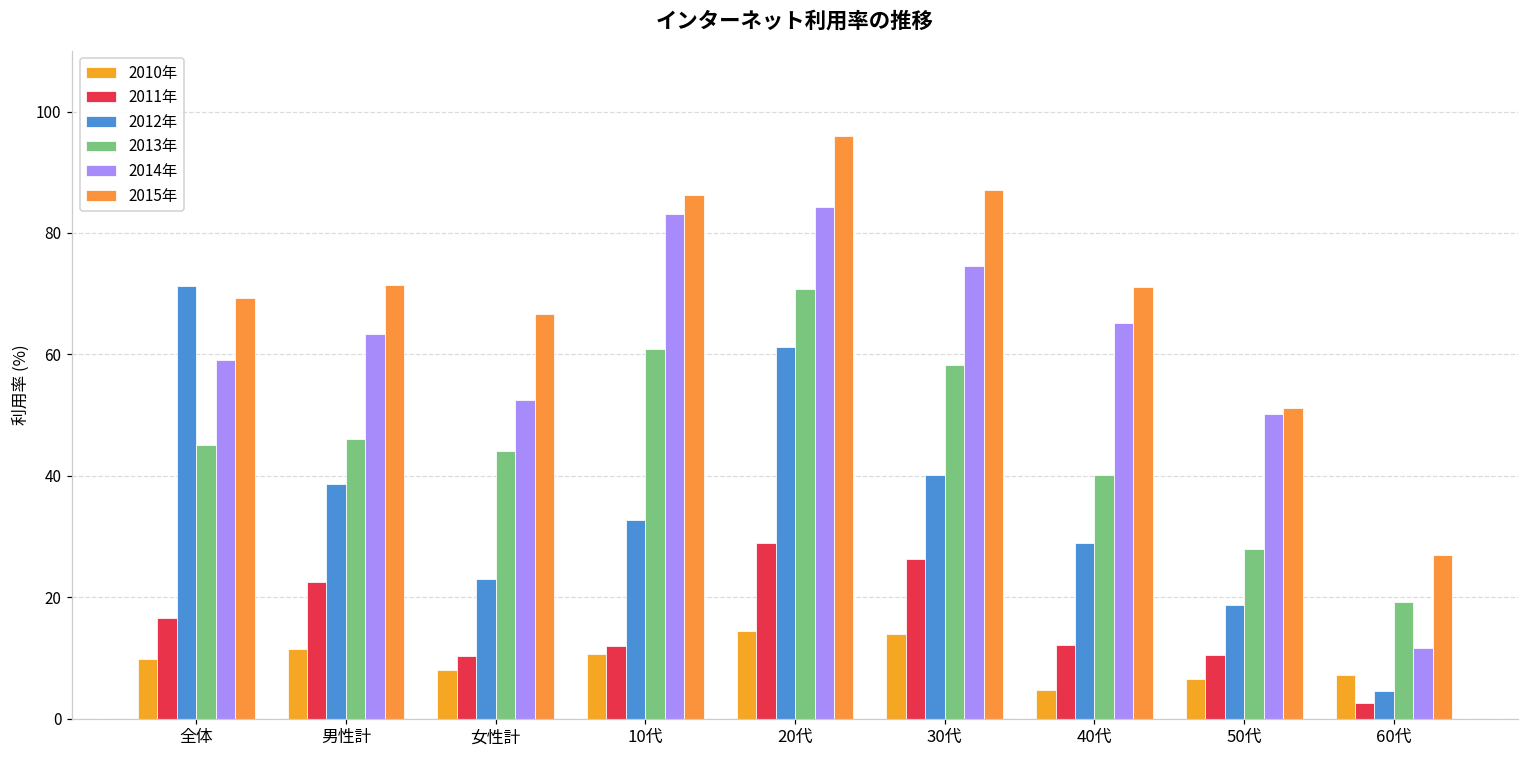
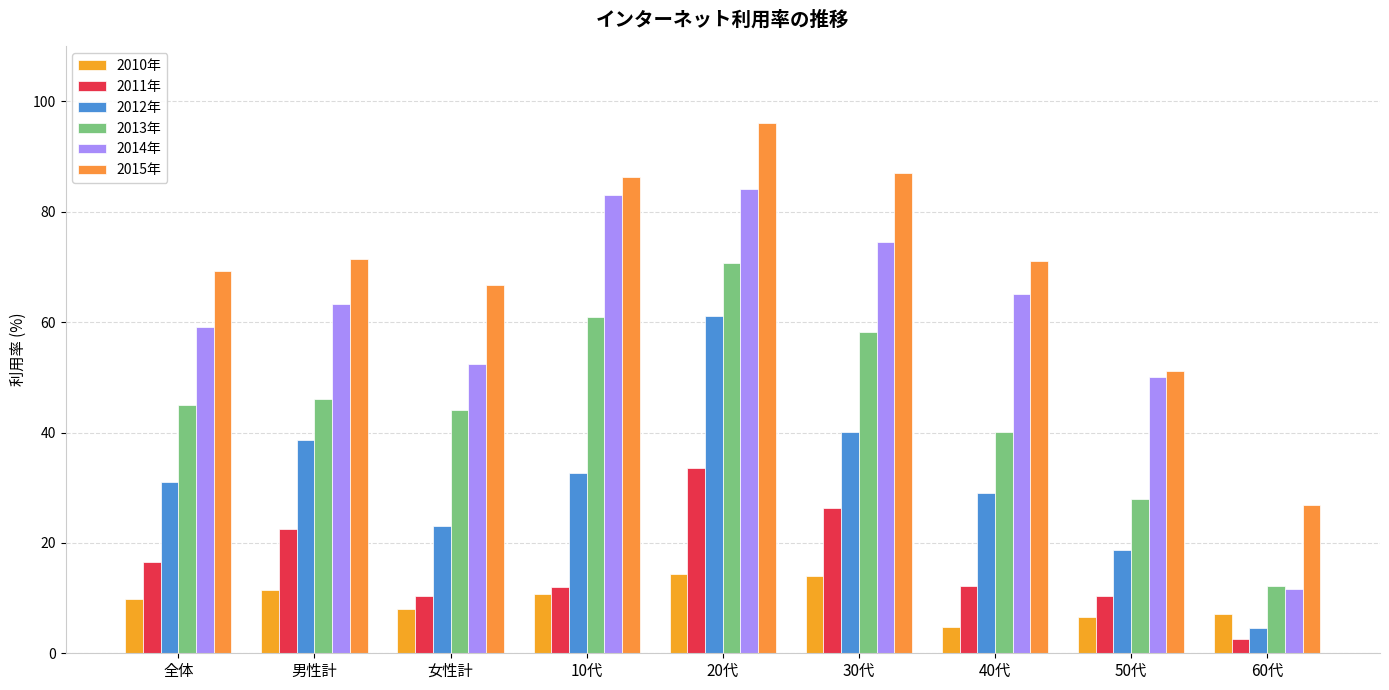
2012年, 全体: 71 -> 31
2011年, 20代: 29 -> 34
2013年, 60代: 19 -> 12
